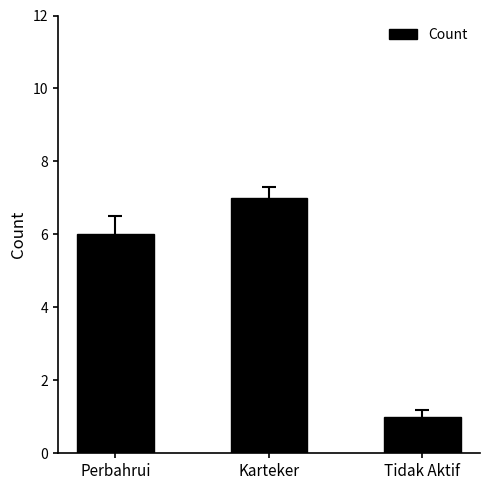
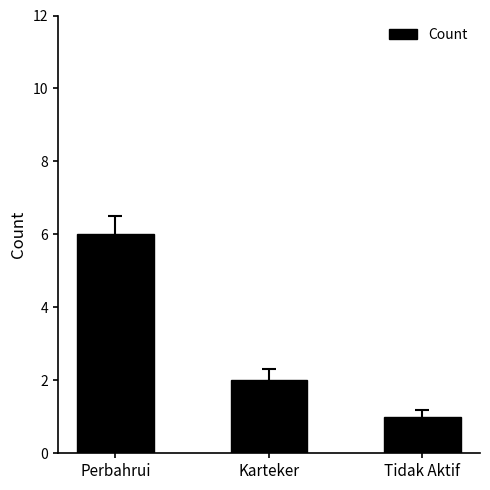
Count, Karteker: 7 -> 2
